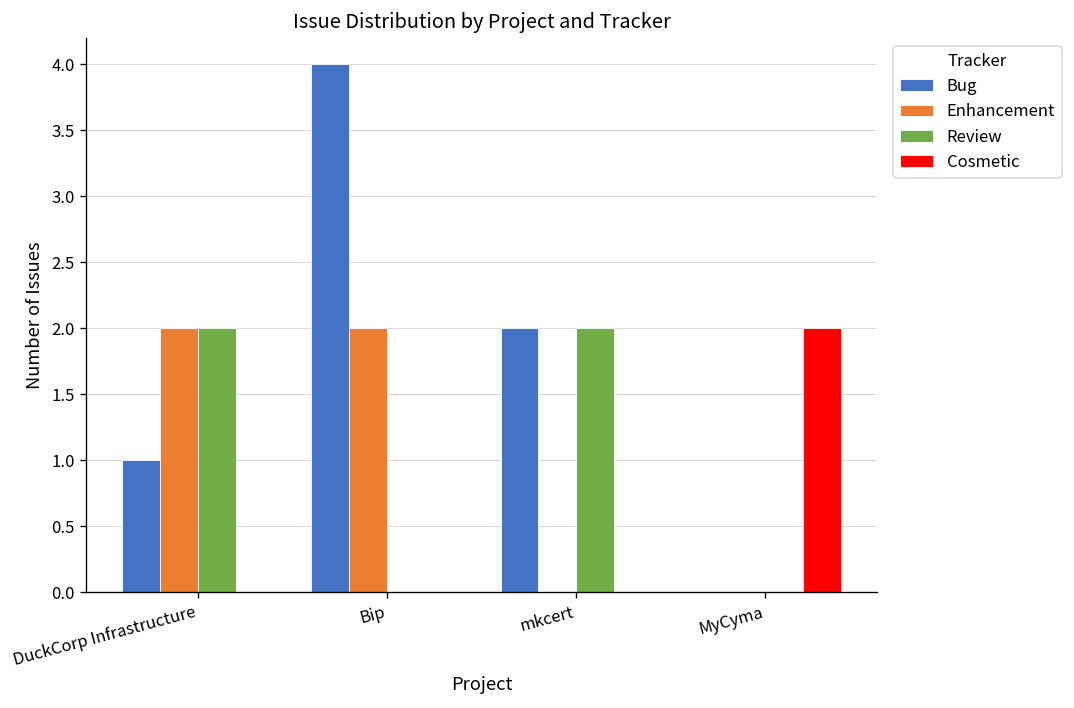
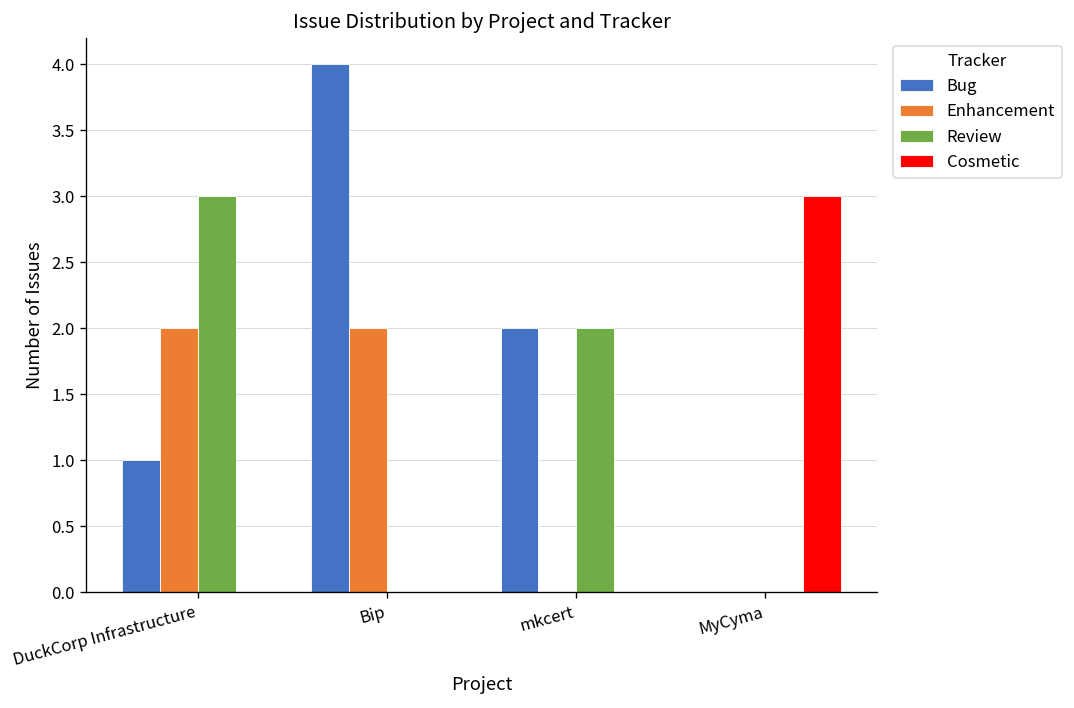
Review, DuckCorp Infrastructure: 2 -> 3
Cosmetic, MyCyma: 2 -> 3
